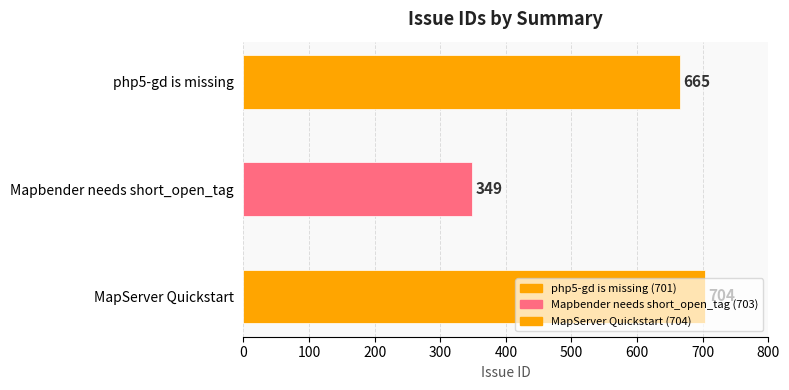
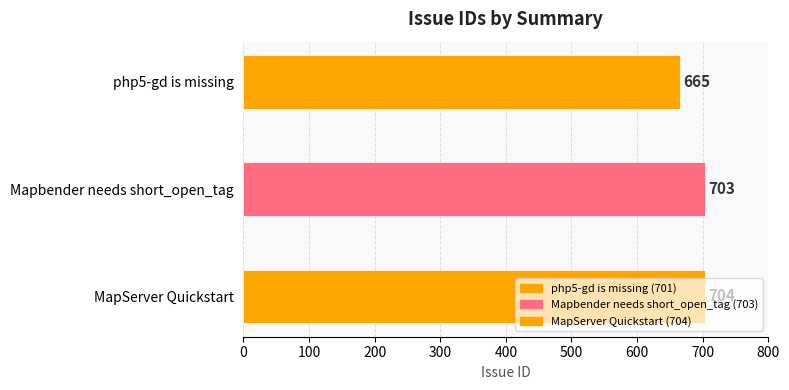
Mapbender needs short_open_tag: 349 -> 703
